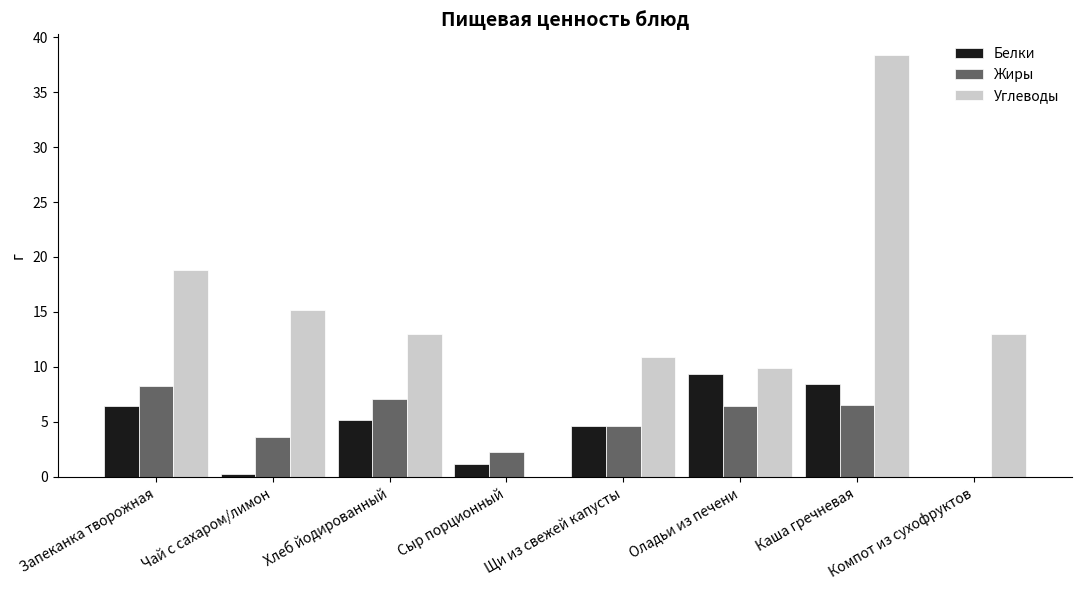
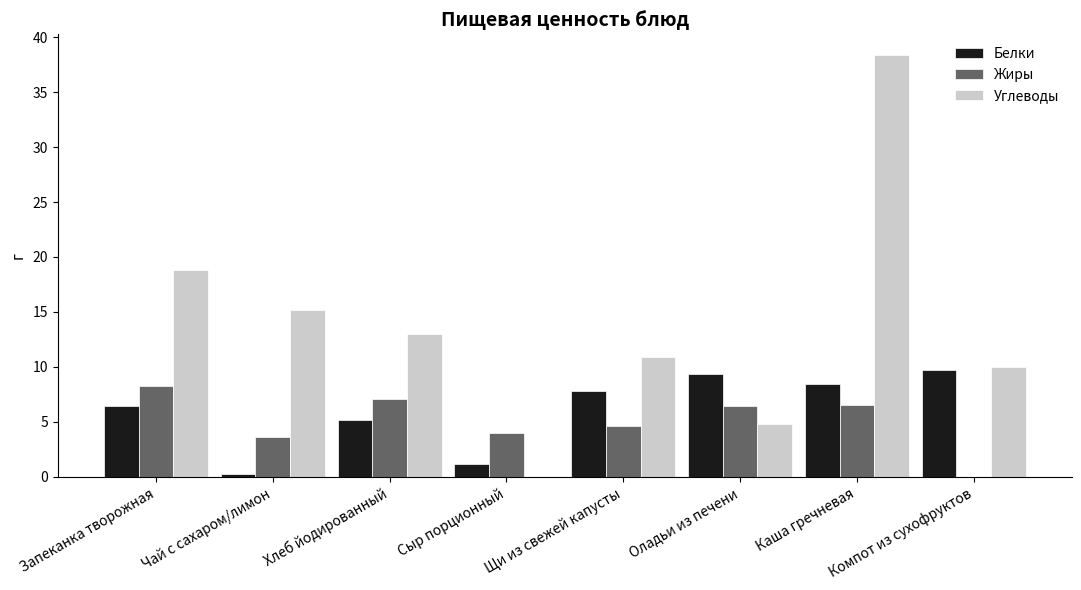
Жиры, Сыр порционный: 2.3 -> 4.0
Белки, Щи из свежей капусты: 4.7 -> 7.8
Углеводы, Оладьи из печени: 9.9 -> 4.8
Белки, Компот из сухофруктов: 0.0 -> 9.7
Углеводы, Компот из сухофруктов: 13.0 -> 10.0
